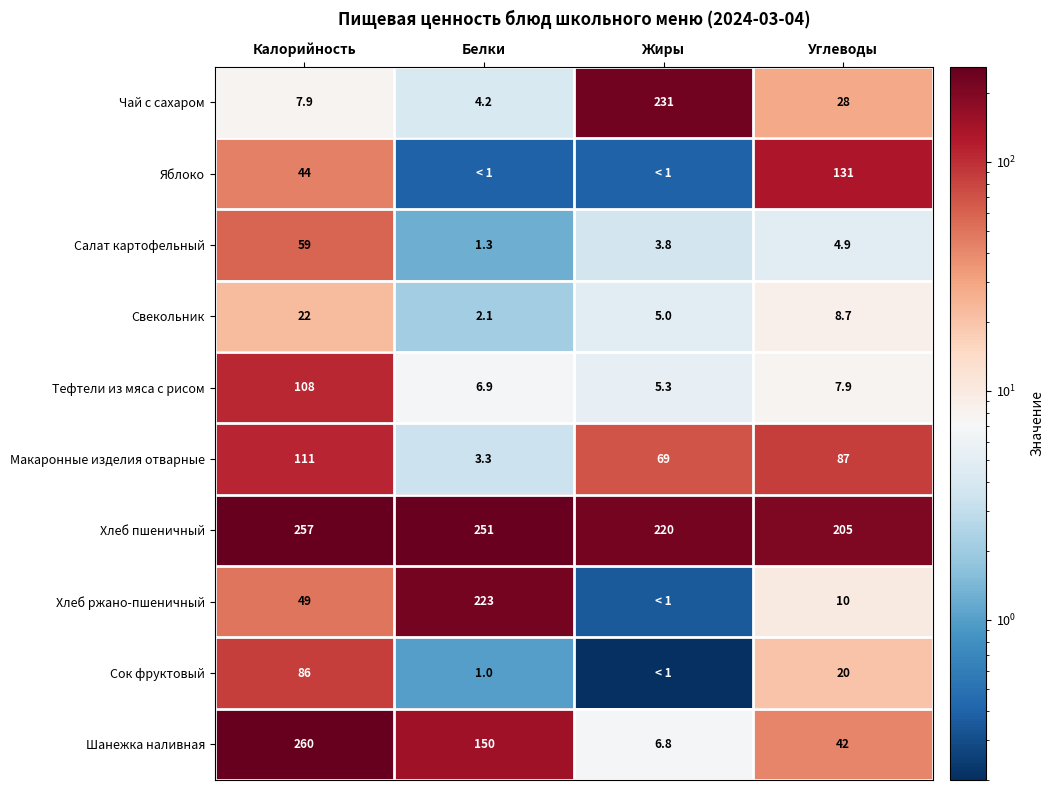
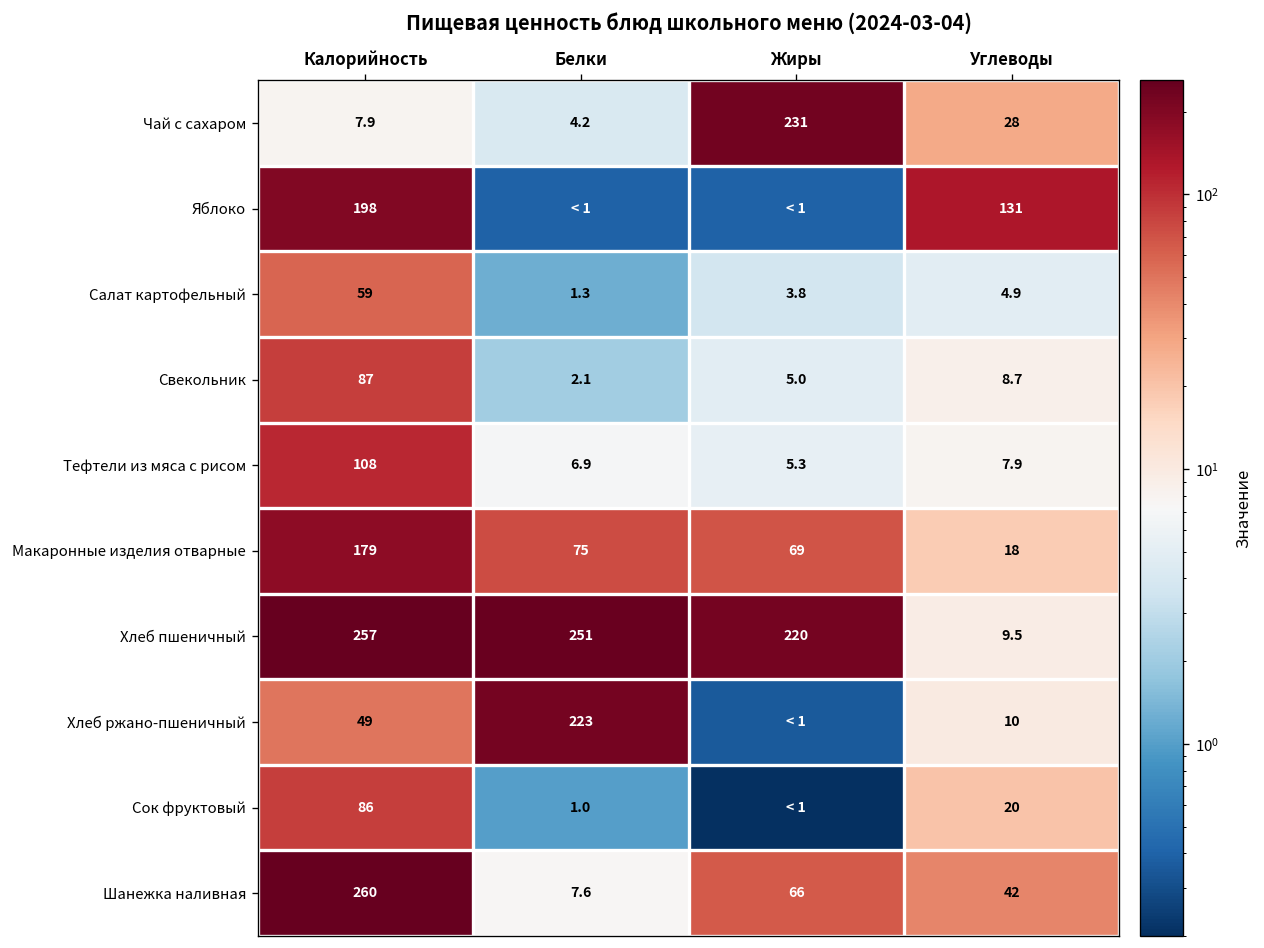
Яблоко, Калорийность: 44 -> 198
Свекольник, Калорийность: 22 -> 87
Макаронные изделия отварные, Калорийность: 111 -> 179
Макаронные изделия отварные, Белки: 3.3 -> 75
Макаронные изделия отварные, Углеводы: 87 -> 18
Хлеб пшеничный, Углеводы: 205 -> 9.5
Шанежка наливная, Белки: 150 -> 7.6
Шанежка наливная, Жиры: 6.8 -> 66
